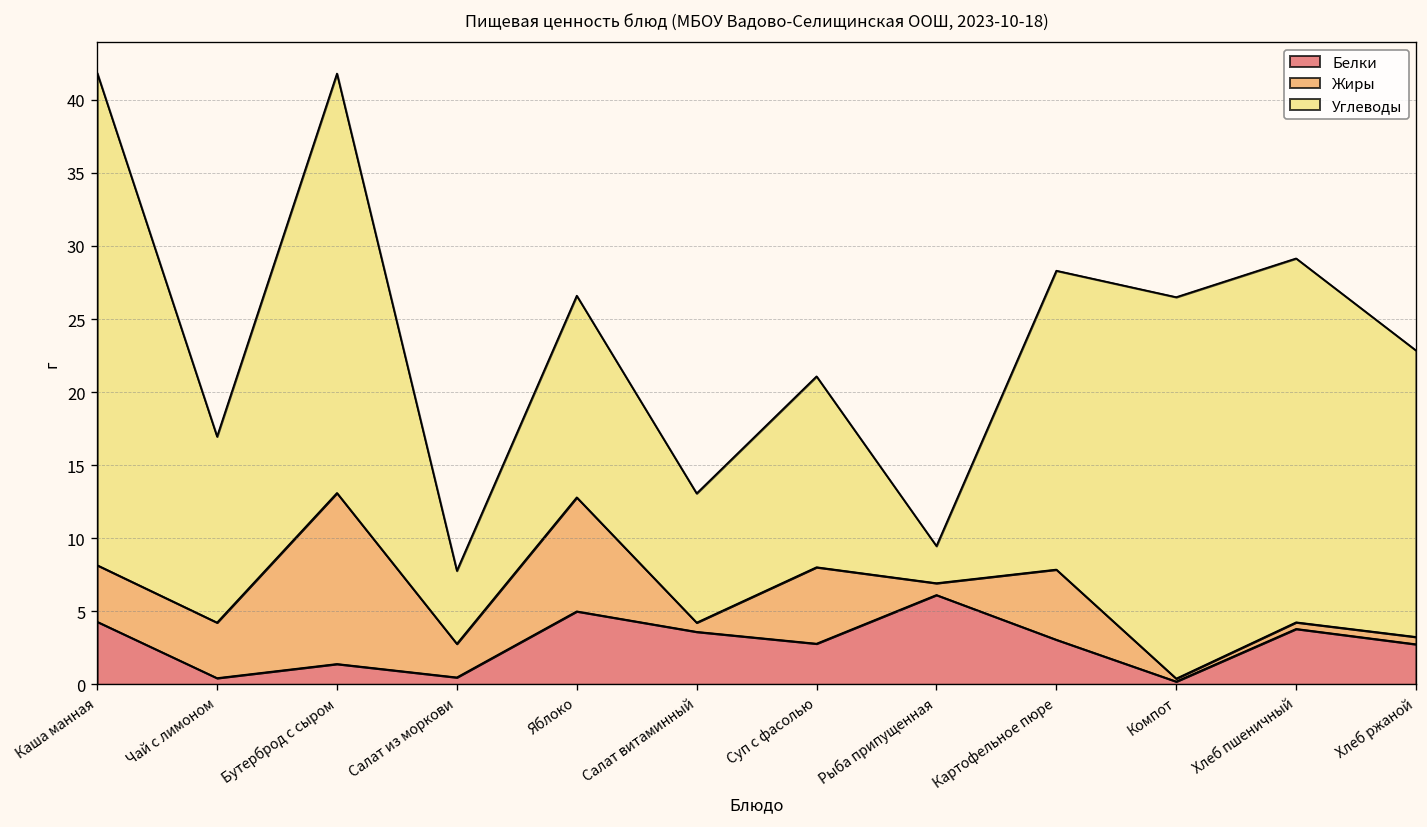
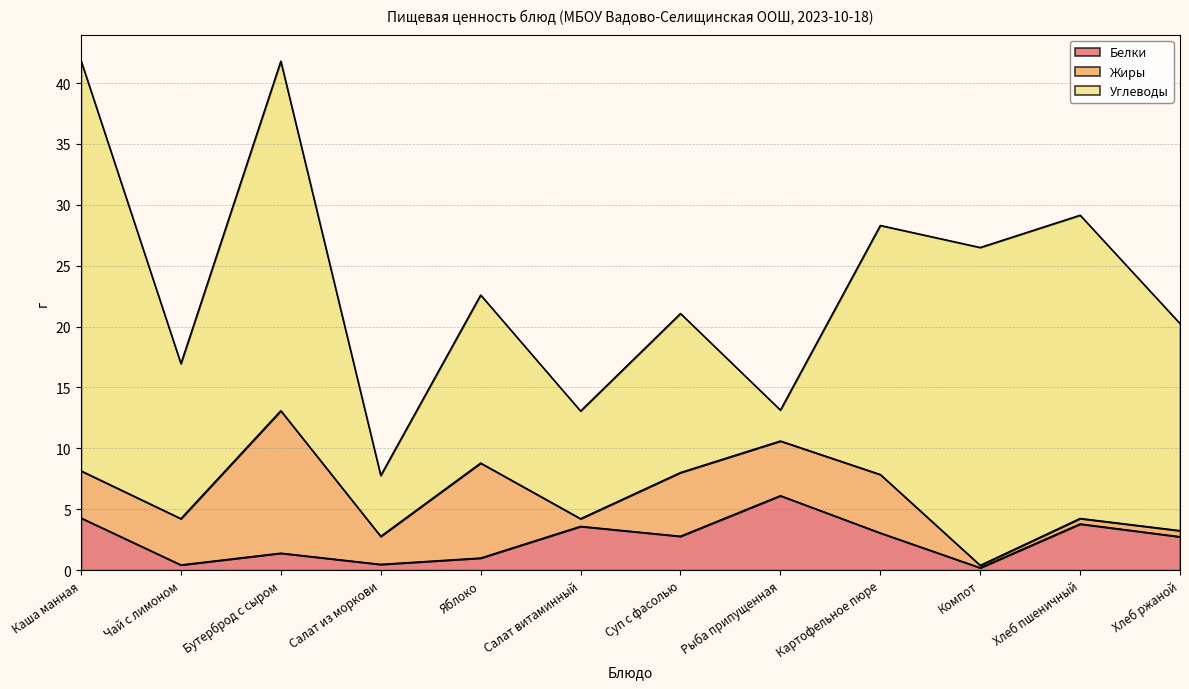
Белки, Яблоко: 5 -> 1
Жиры, Рыба припущенная: 0.8 -> 4.5
Углеводы, Хлеб ржаной: 19.6 -> 17.0
